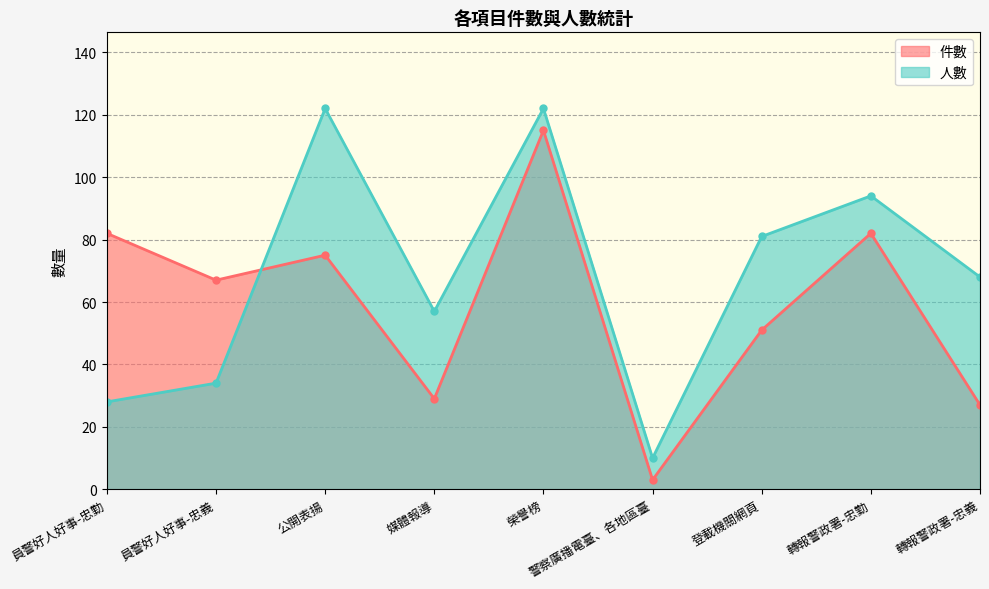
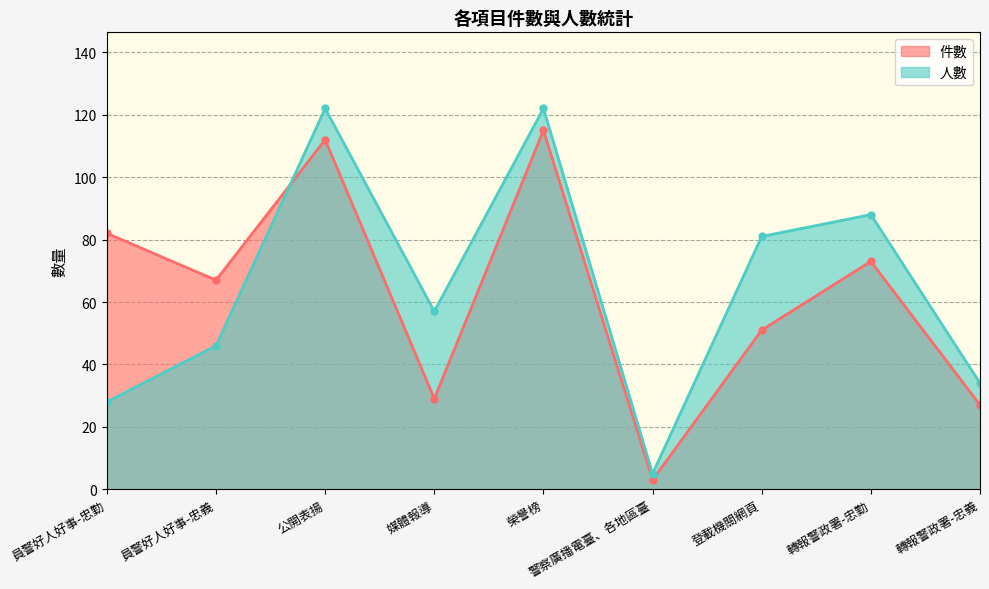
人數, 員警好人好事-忠義: 34 -> 46
件數, 公開表揚: 75 -> 112
人數, 警察廣播電臺、各地區臺: 10 -> 5
件數, 轉報警政署-忠勤: 82 -> 73
人數, 轉報警政署-忠勤: 94 -> 88
人數, 轉報警政署-忠義: 68 -> 34
